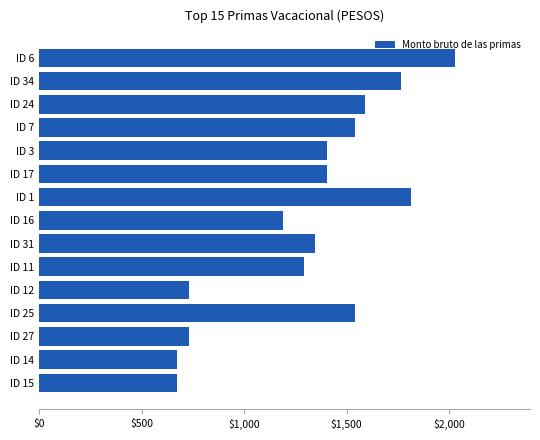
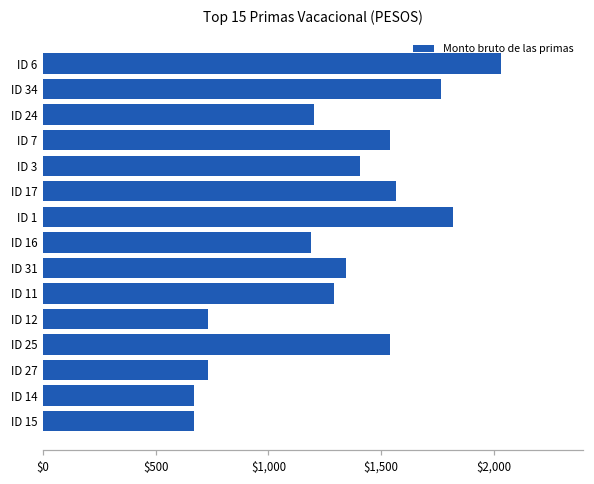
ID 24: $1,590 -> $1,200
ID 17: $1,410 -> $1,570
